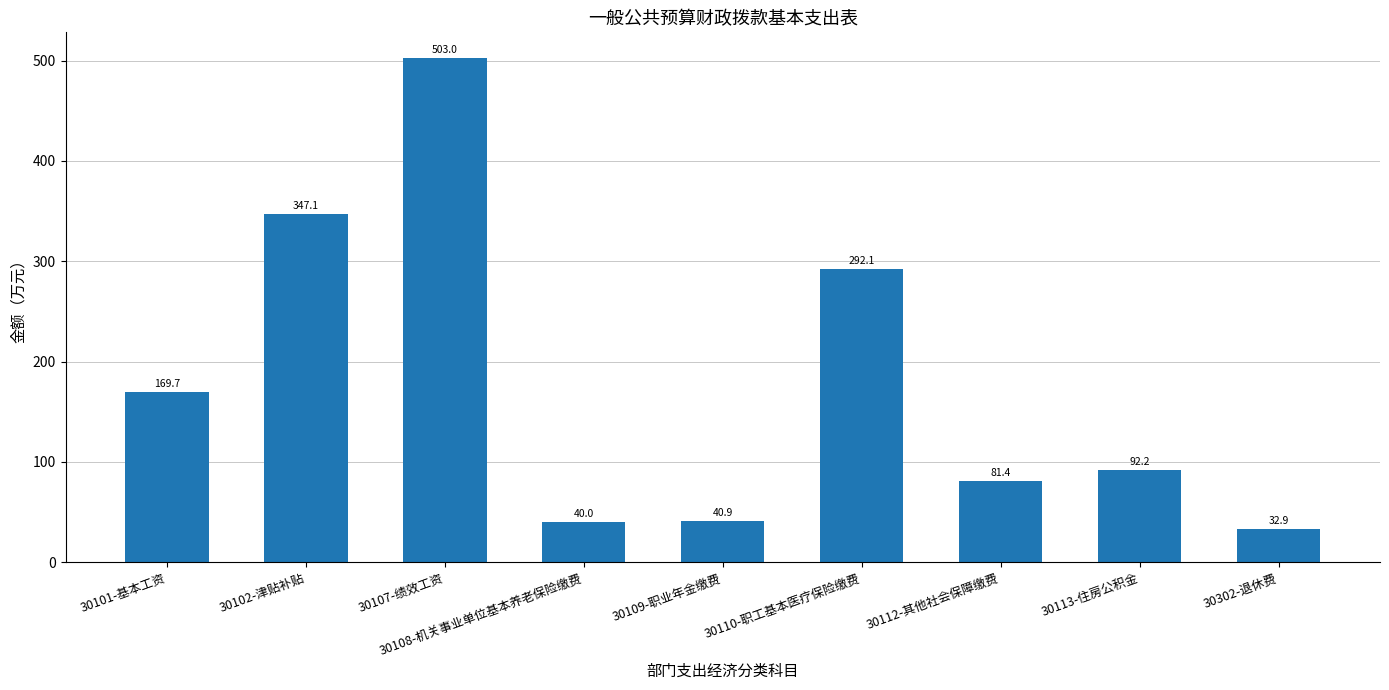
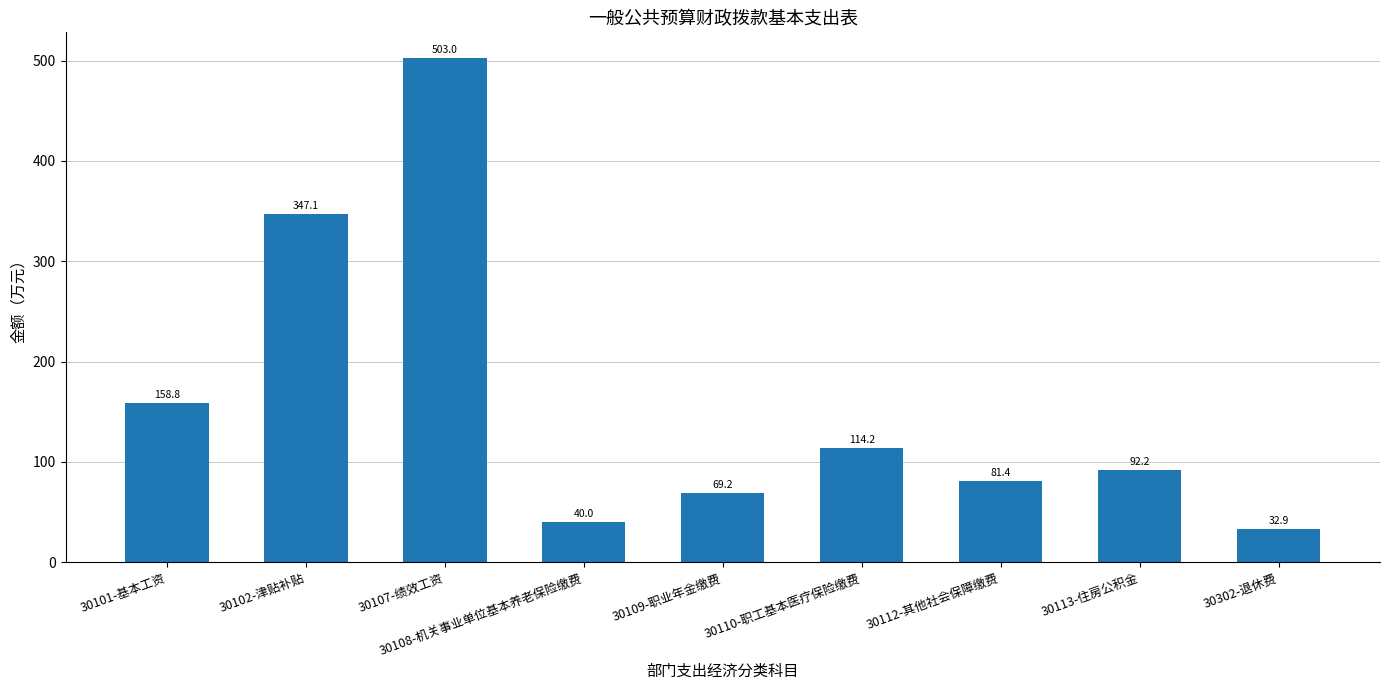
30101-基本工资: 169.7 -> 158.8
30109-职业年金缴费: 40.9 -> 69.2
30110-职工基本医疗保险缴费: 292.1 -> 114.2
